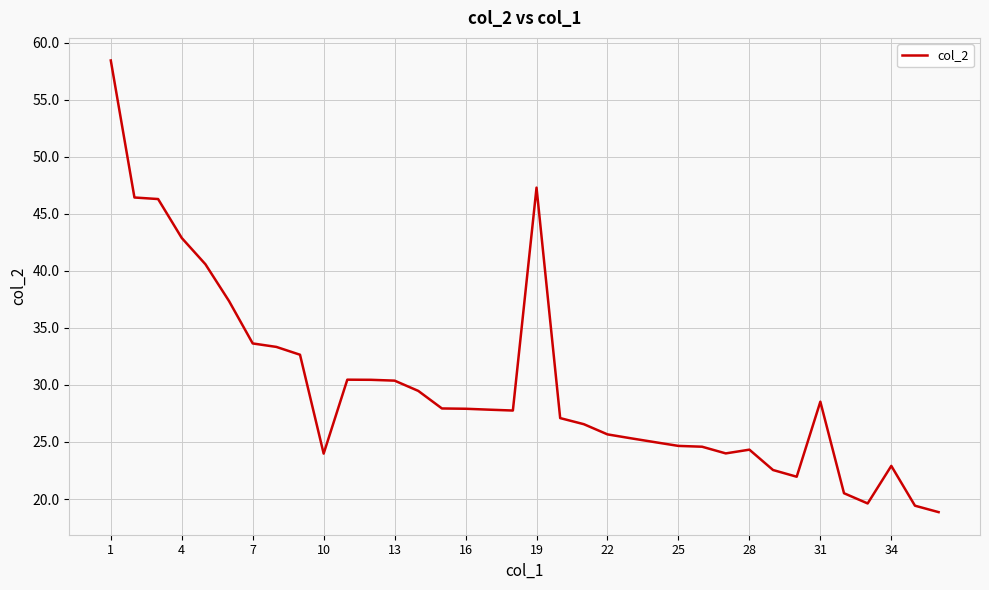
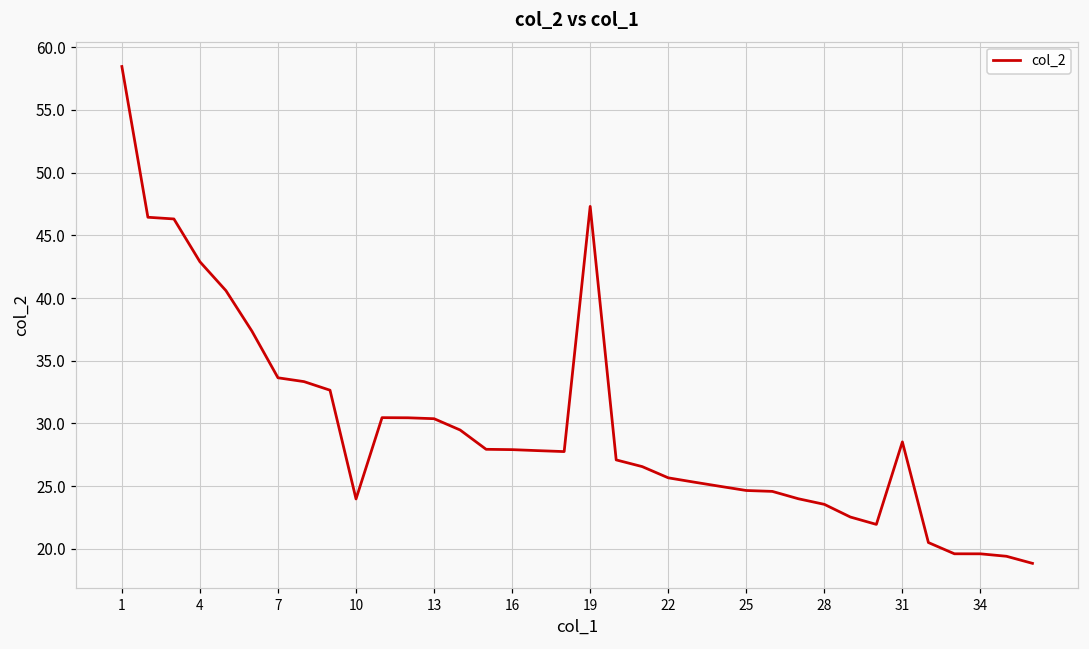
28: 24.3 -> 23.6
34: 22.9 -> 19.6
